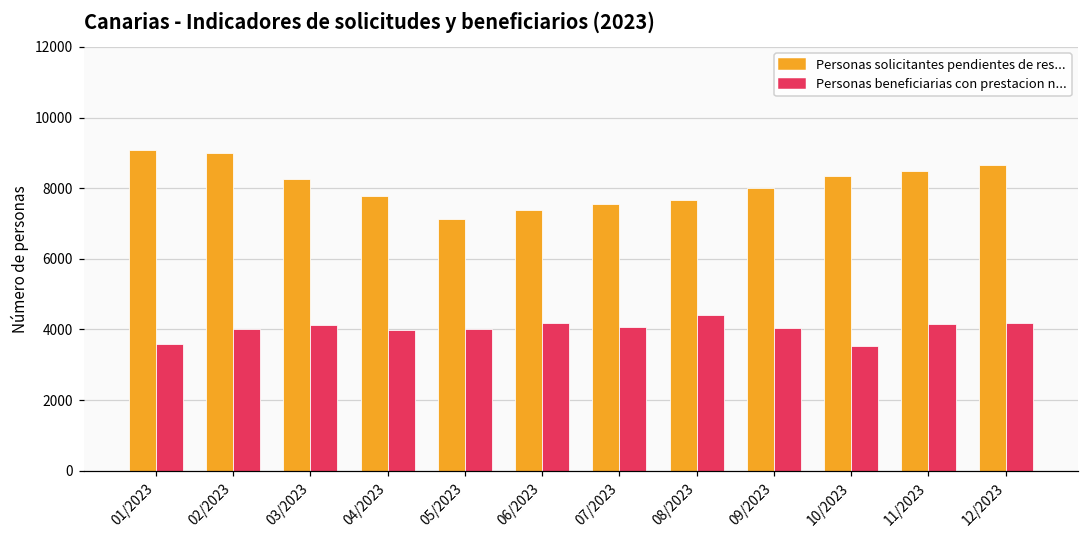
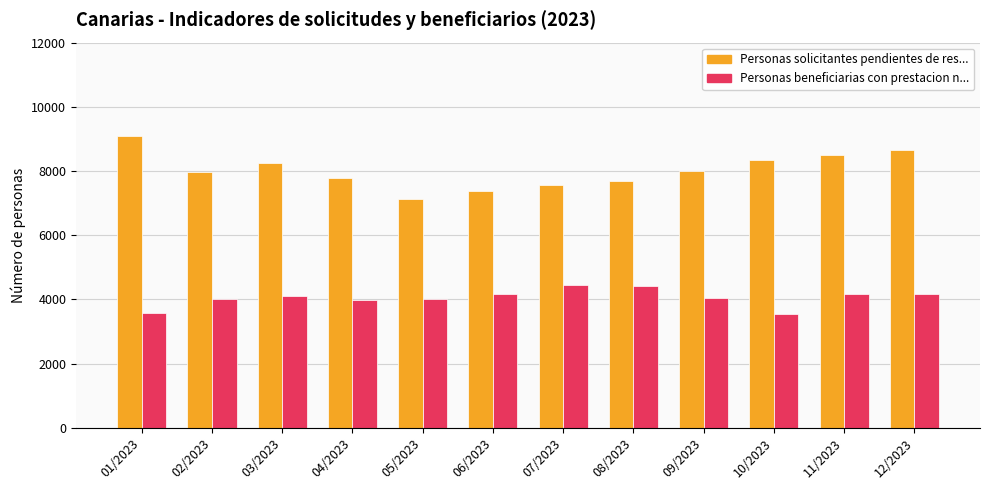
Personas solicitantes pendientes de res..., 02/2023: 9000 -> 8000
Personas beneficiarias con prestacion n..., 07/2023: 4100 -> 4400
